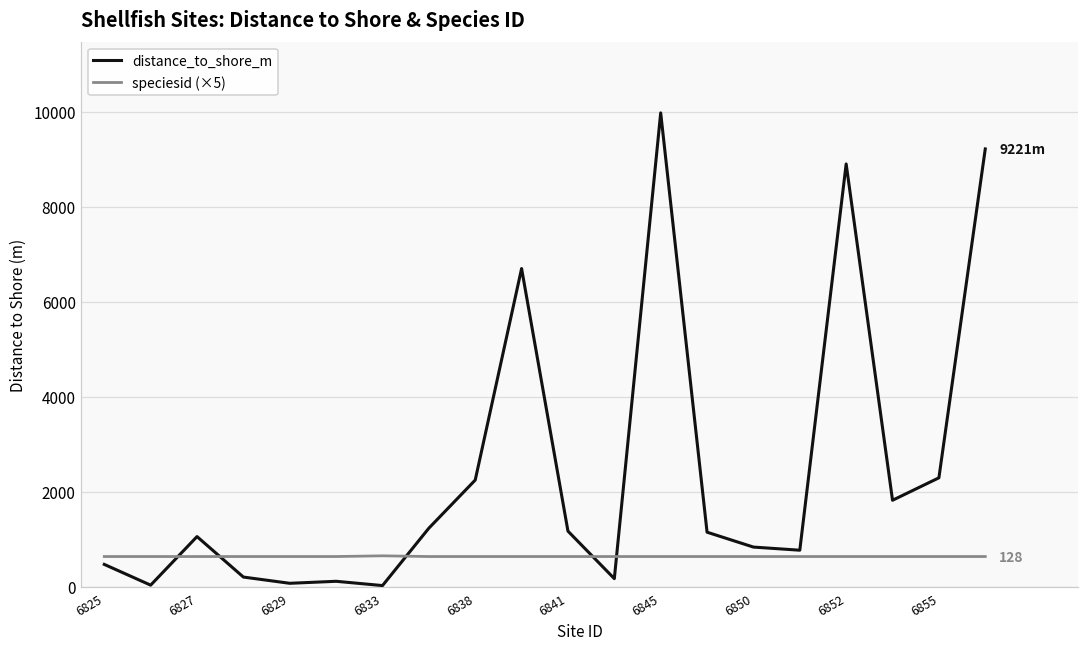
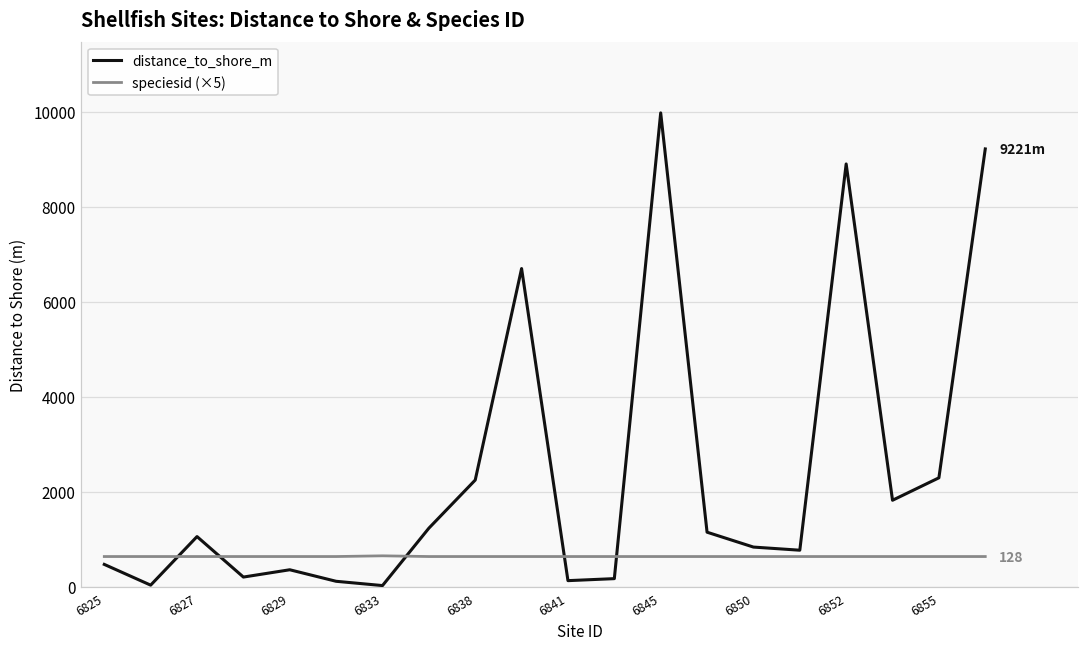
distance_to_shore_m, 6829: 100 -> 400
distance_to_shore_m, 6841: 1200 -> 100
